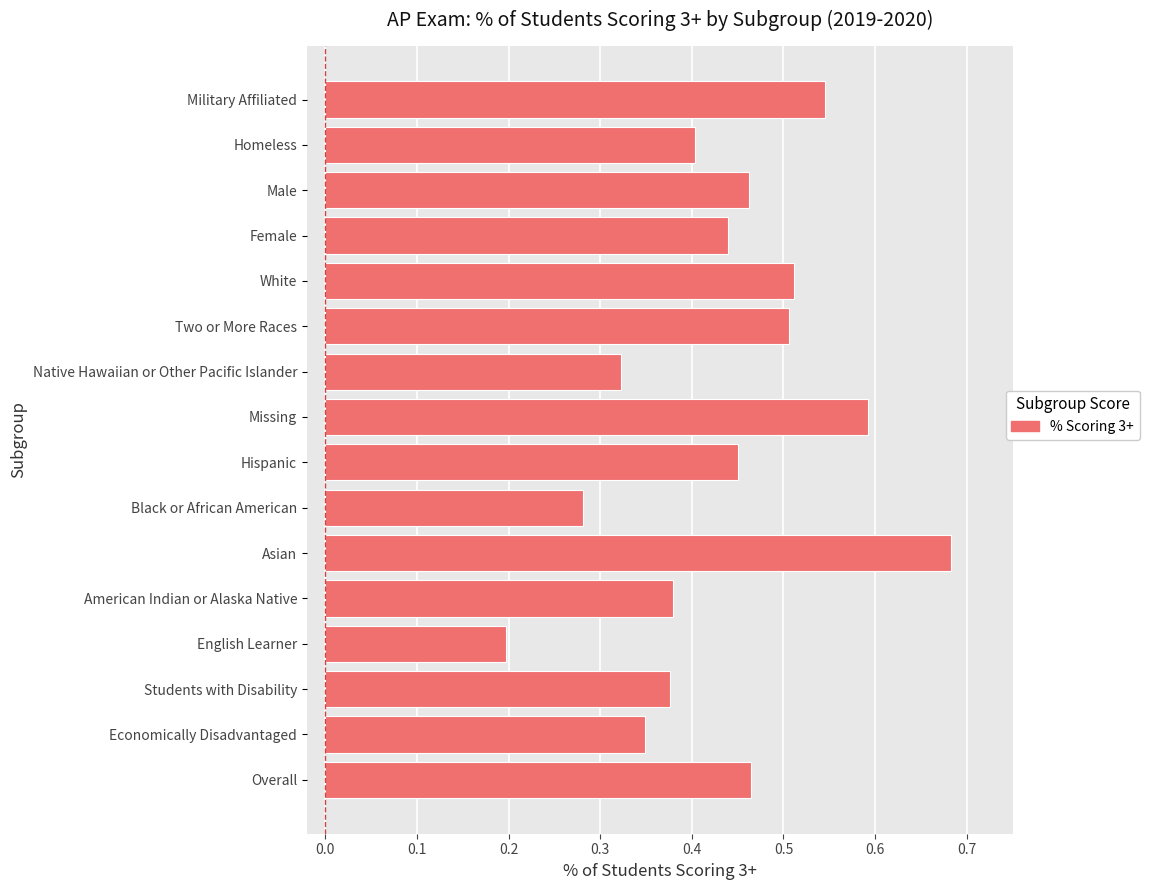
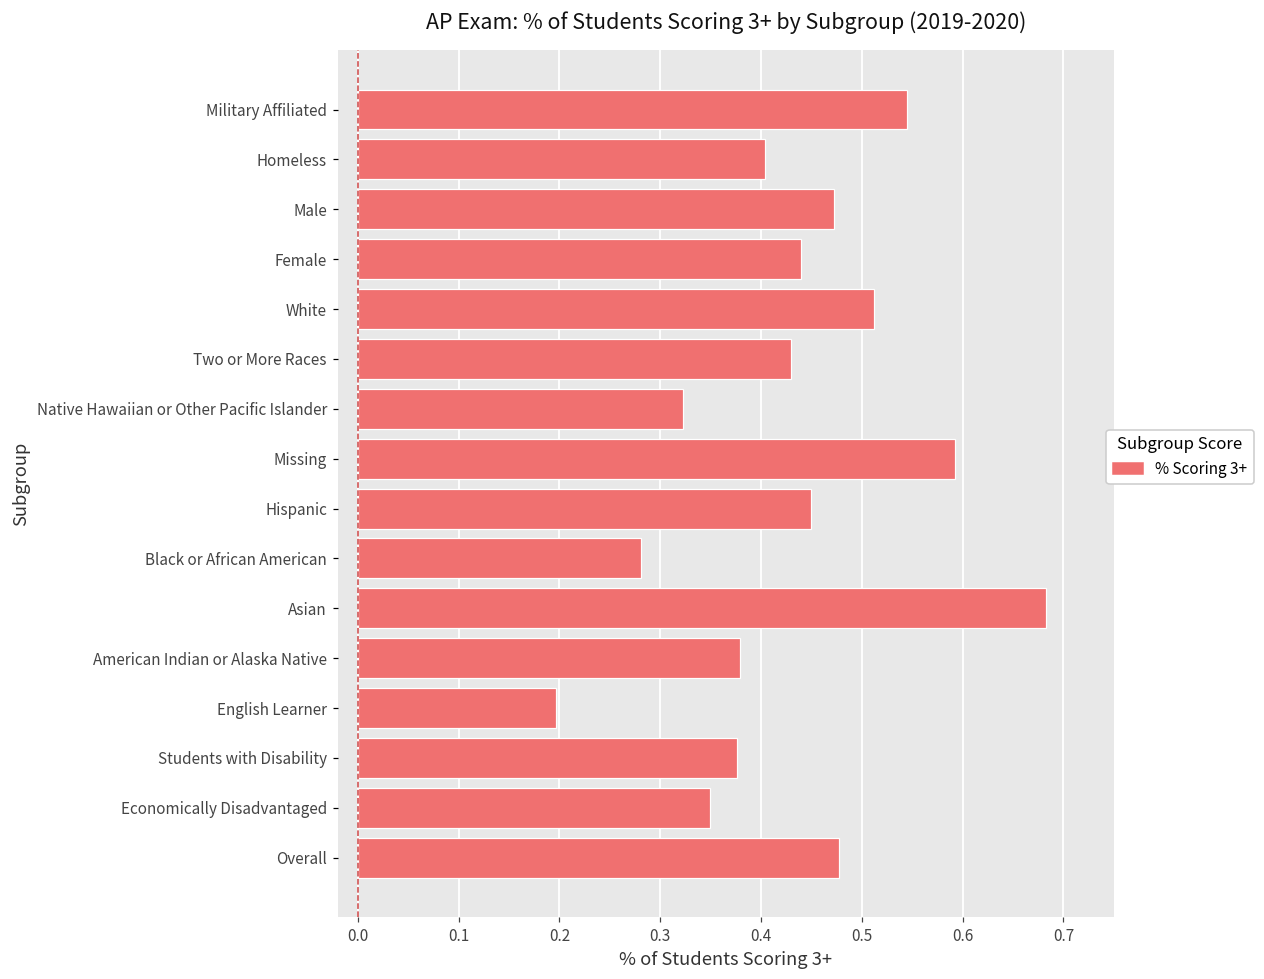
Male: 0.46 -> 0.47
Two or More Races: 0.51 -> 0.43
Overall: 0.47 -> 0.48
